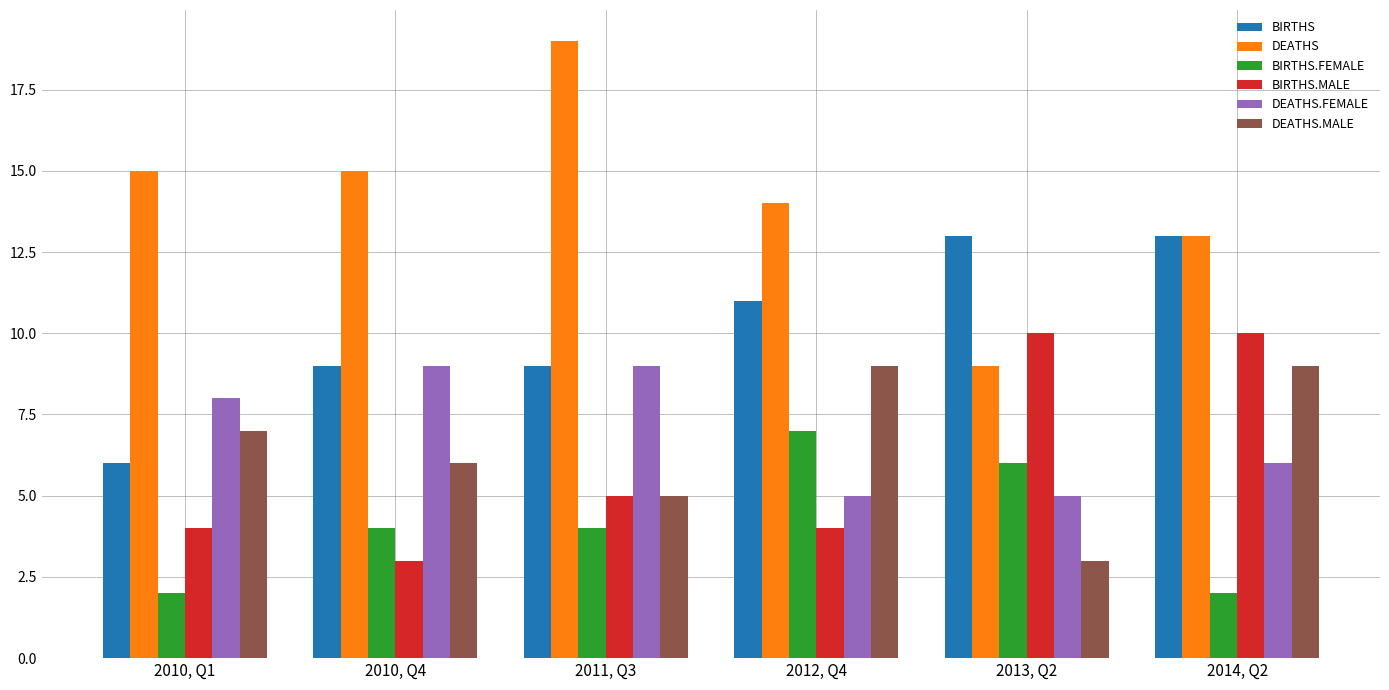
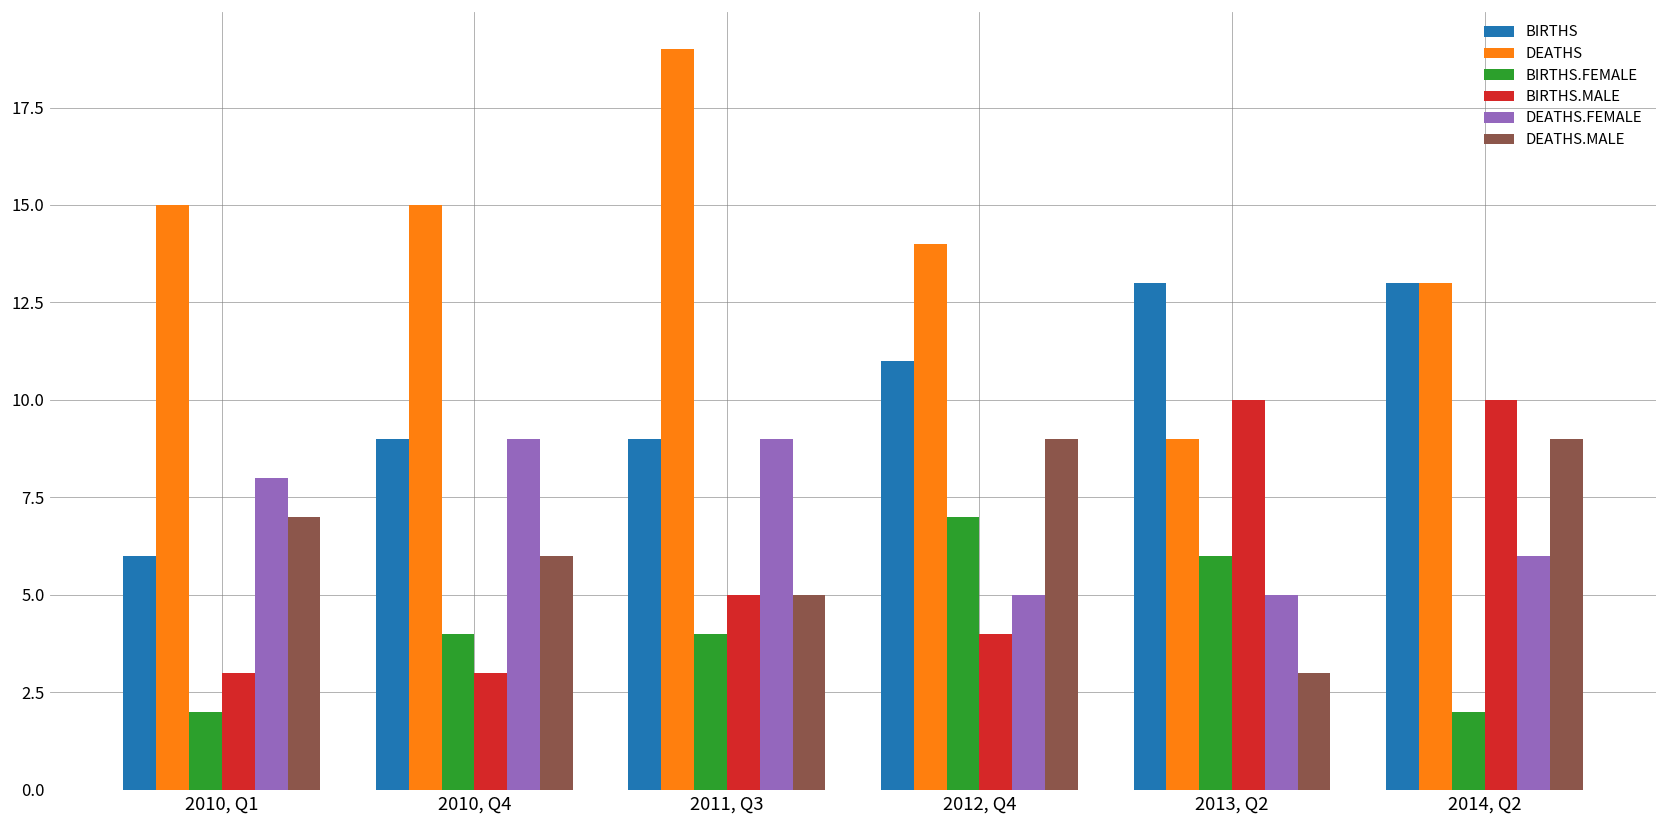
BIRTHS.MALE, 2010, Q1: 4 -> 3
